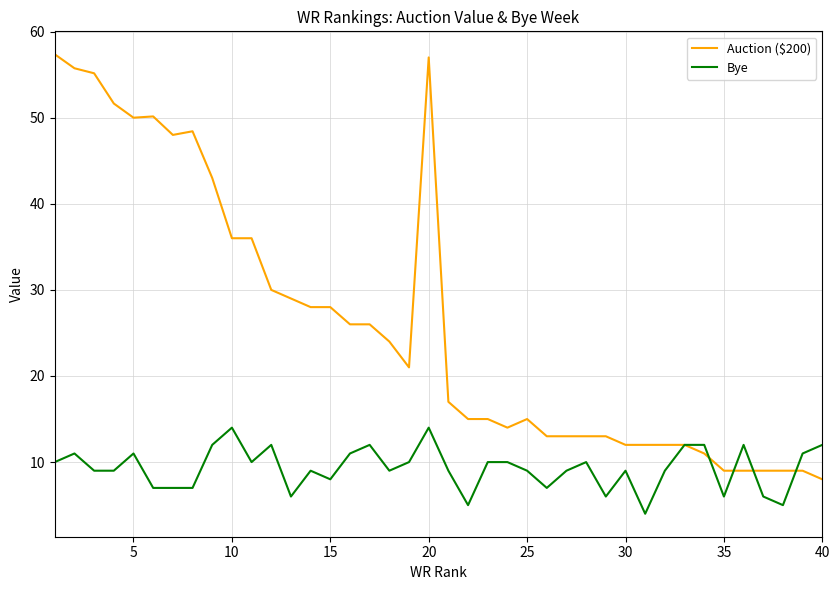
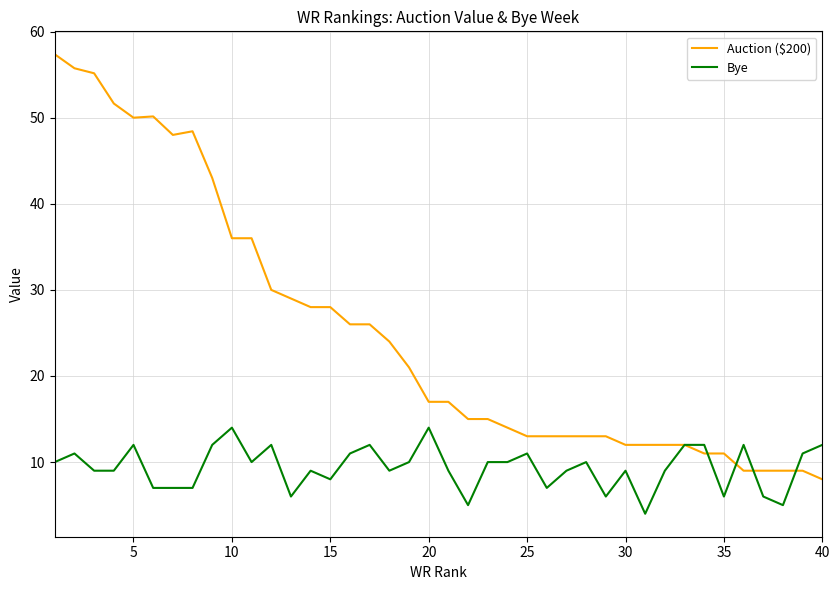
Bye, 5: 11 -> 12
Auction ($200), 20: 57 -> 17
Auction ($200), 25: 15 -> 13
Bye, 25: 9 -> 11
Auction ($200), 35: 9 -> 11
